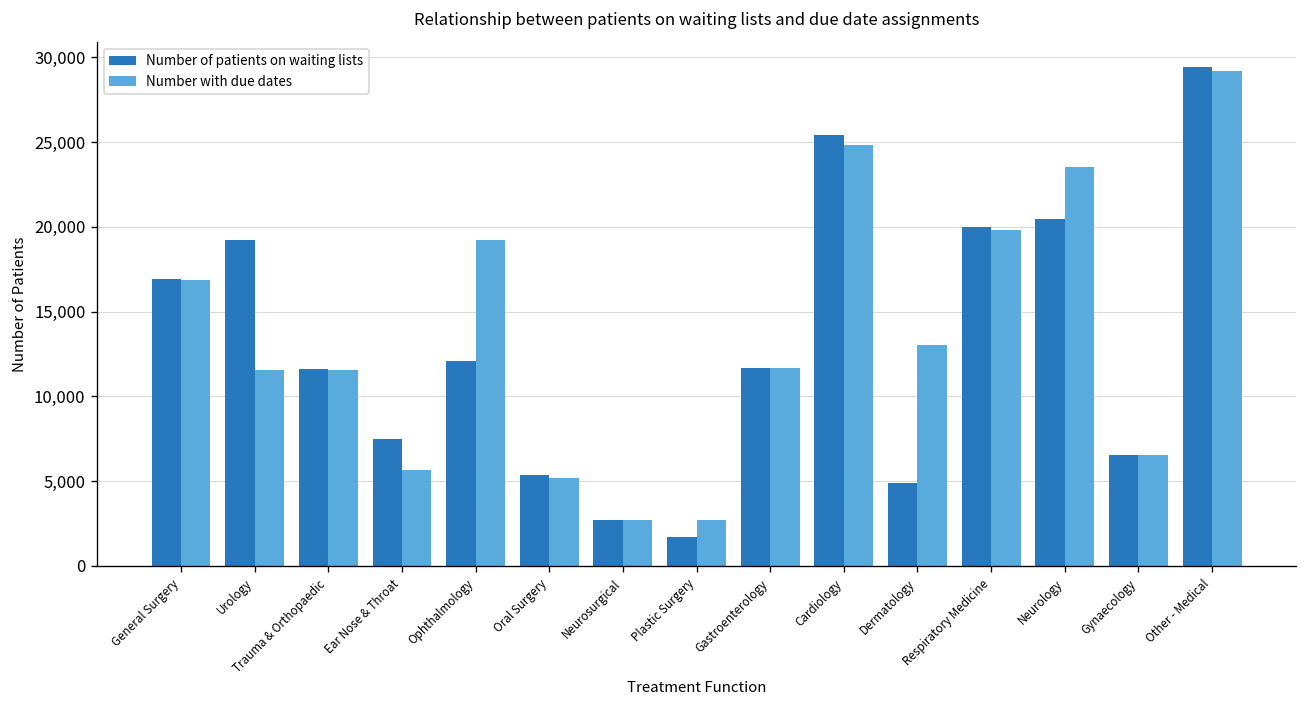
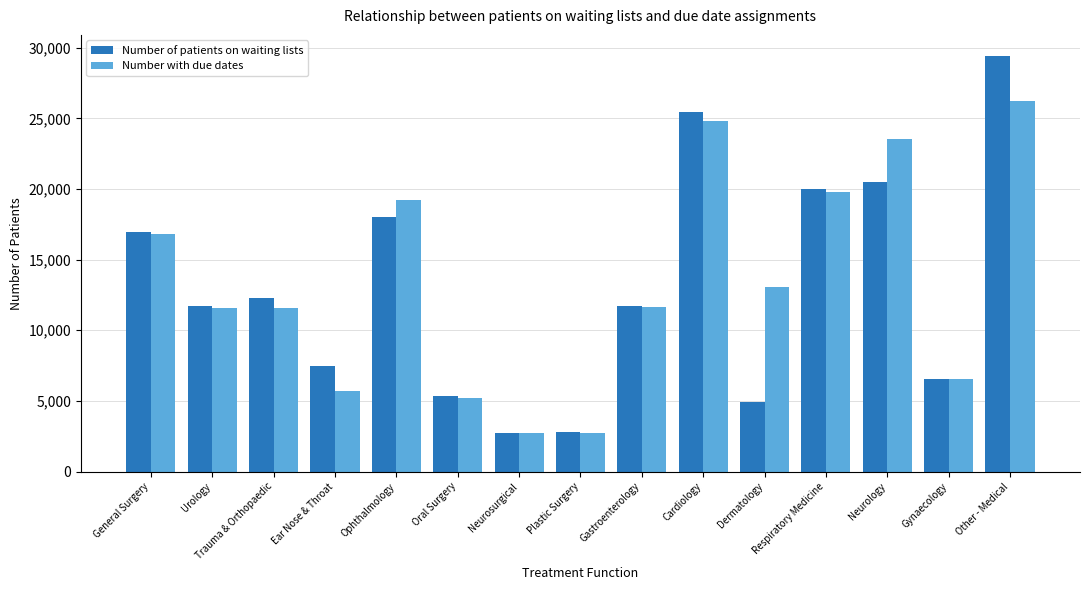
Number of patients on waiting lists, Urology: 19,300 -> 11,700
Number of patients on waiting lists, Trauma & Orthopaedic: 11,600 -> 12,300
Number of patients on waiting lists, Ophthalmology: 12,100 -> 18,000
Number of patients on waiting lists, Plastic Surgery: 1,700 -> 2,800
Number with due dates, Other - Medical: 29,200 -> 26,200
